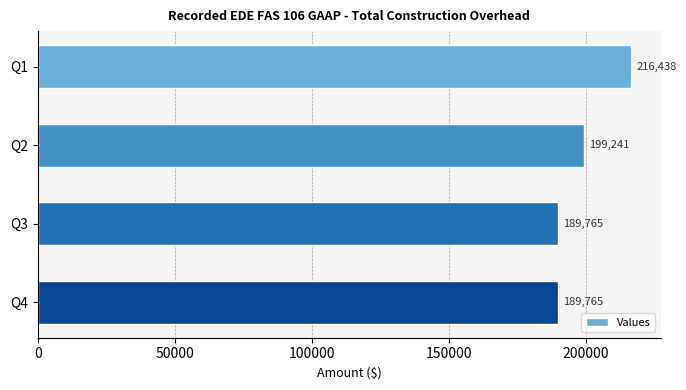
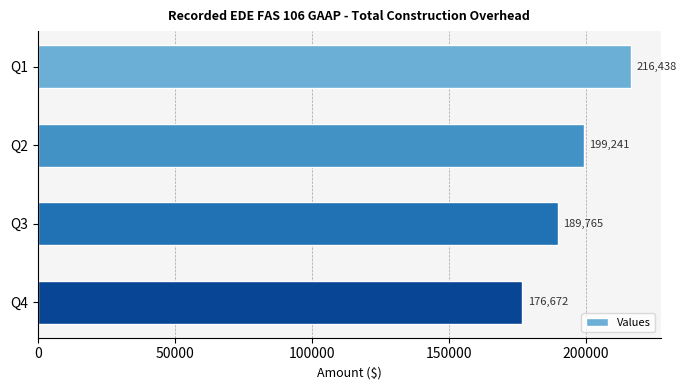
Q4: 189,765 -> 176,672
